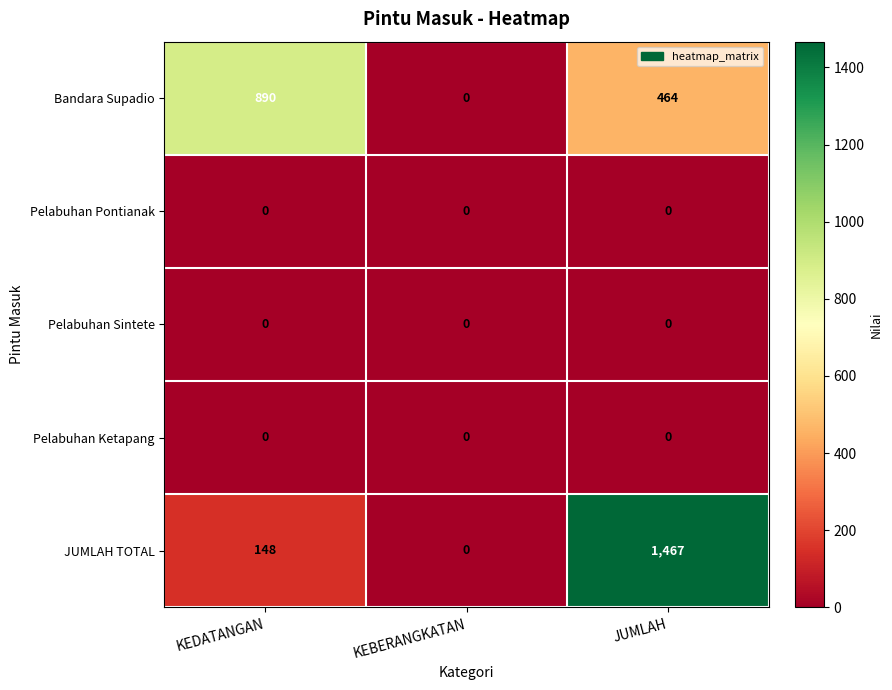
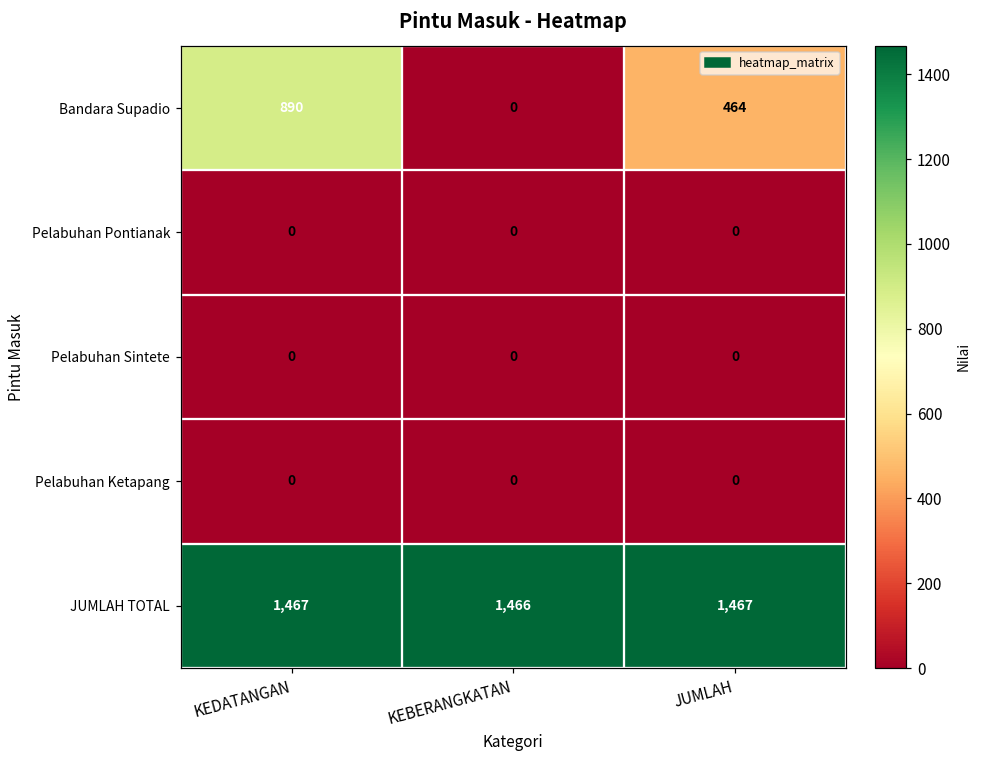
JUMLAH TOTAL, KEDATANGAN: 148 -> 1,467
JUMLAH TOTAL, KEBERANGKATAN: 0 -> 1,466
